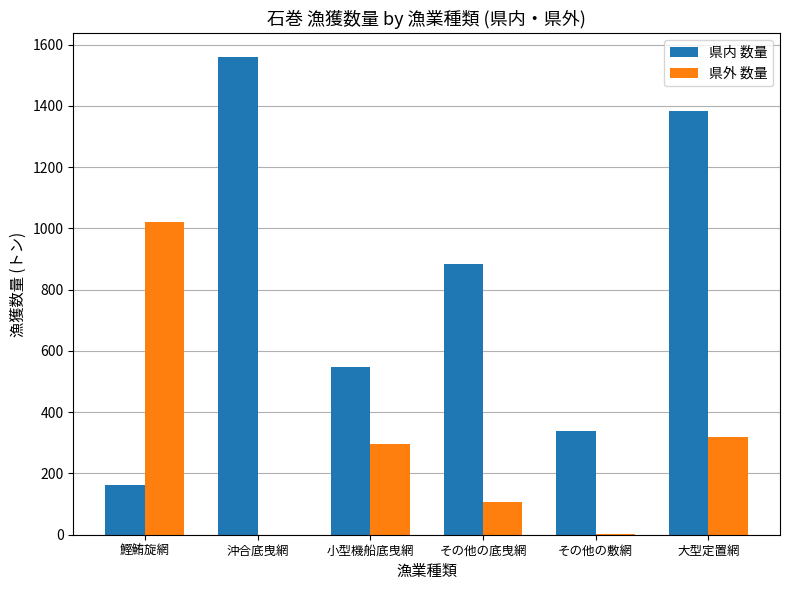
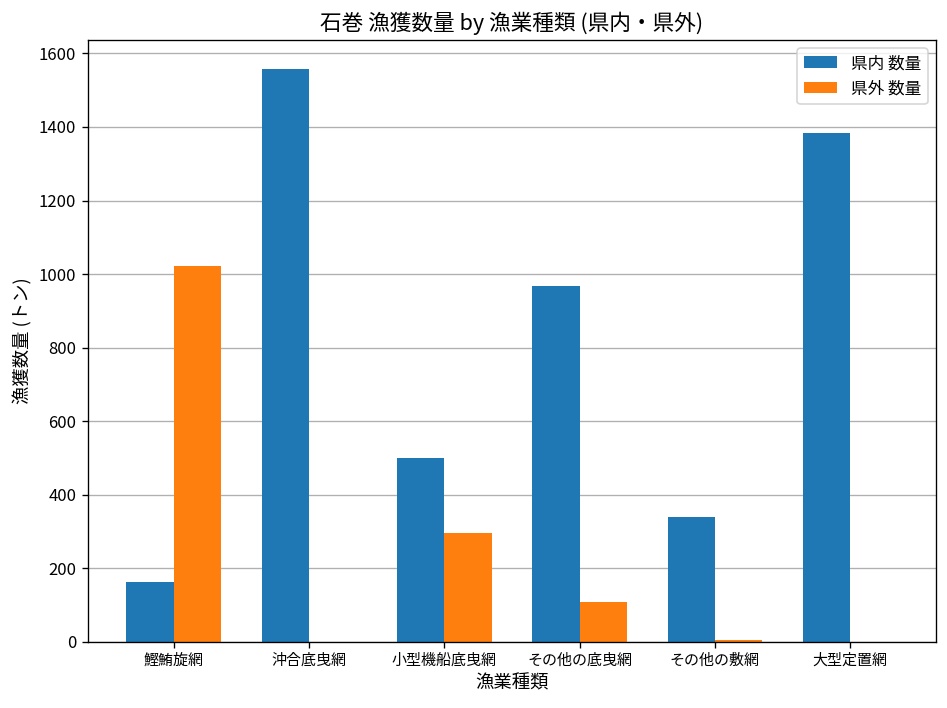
県内 数量, 小型機船底曳網: 550 -> 500
県内 数量, その他の底曳網: 880 -> 970
県外 数量, 大型定置網: 320 -> 0
